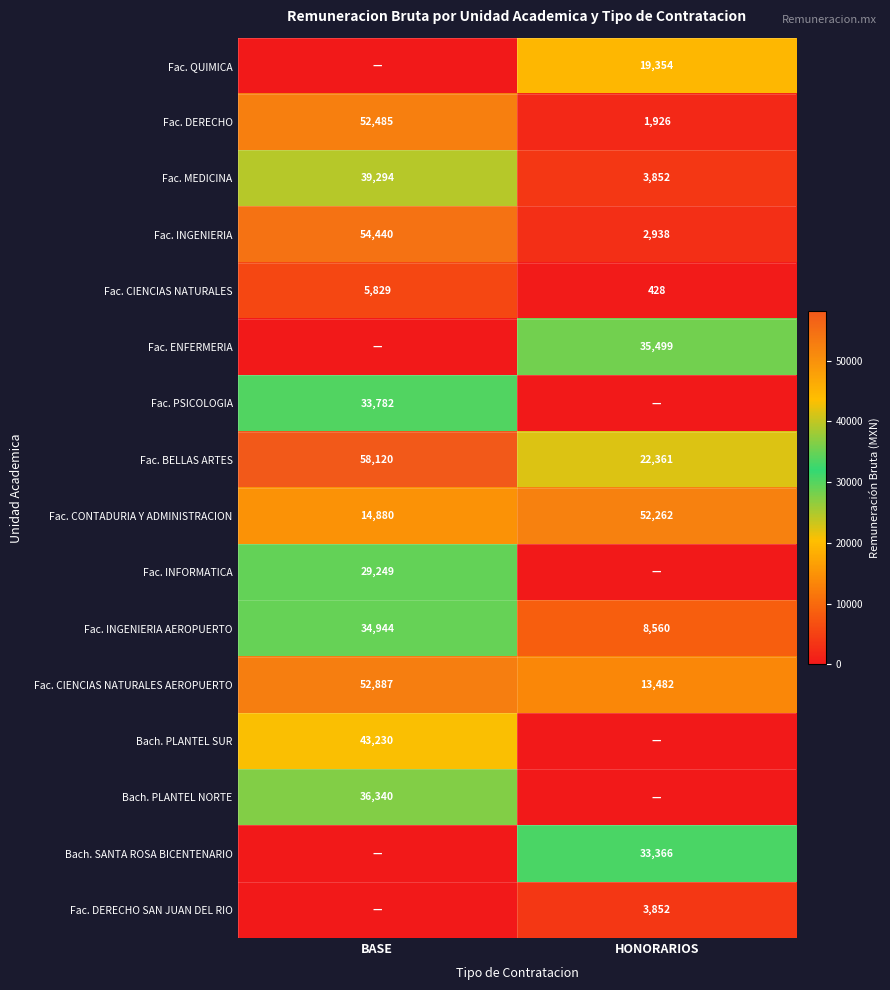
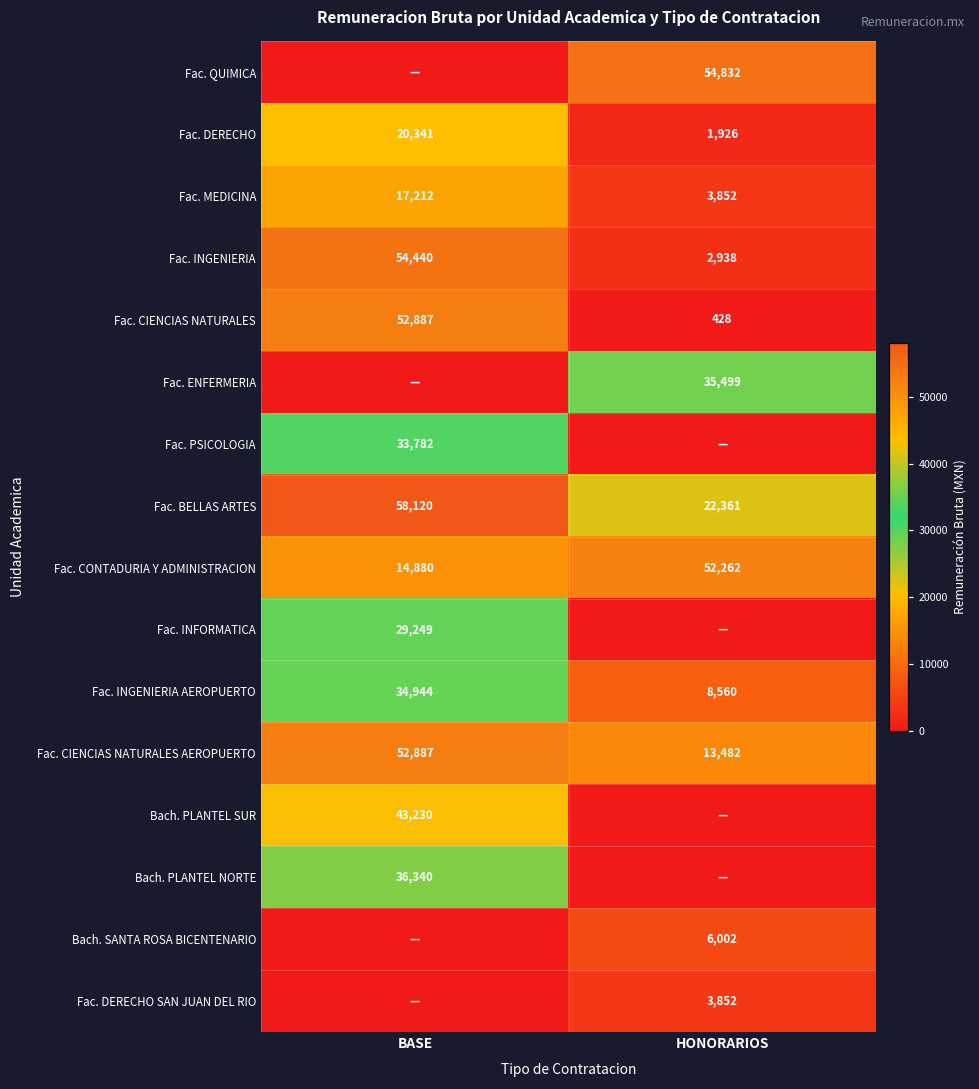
Fac. QUIMICA, HONORARIOS: 19,354 -> 54,832
Fac. DERECHO, BASE: 52,485 -> 20,341
Fac. MEDICINA, BASE: 39,294 -> 17,212
Fac. CIENCIAS NATURALES, BASE: 5,829 -> 52,887
Bach. SANTA ROSA BICENTENARIO, HONORARIOS: 33,366 -> 6,002
